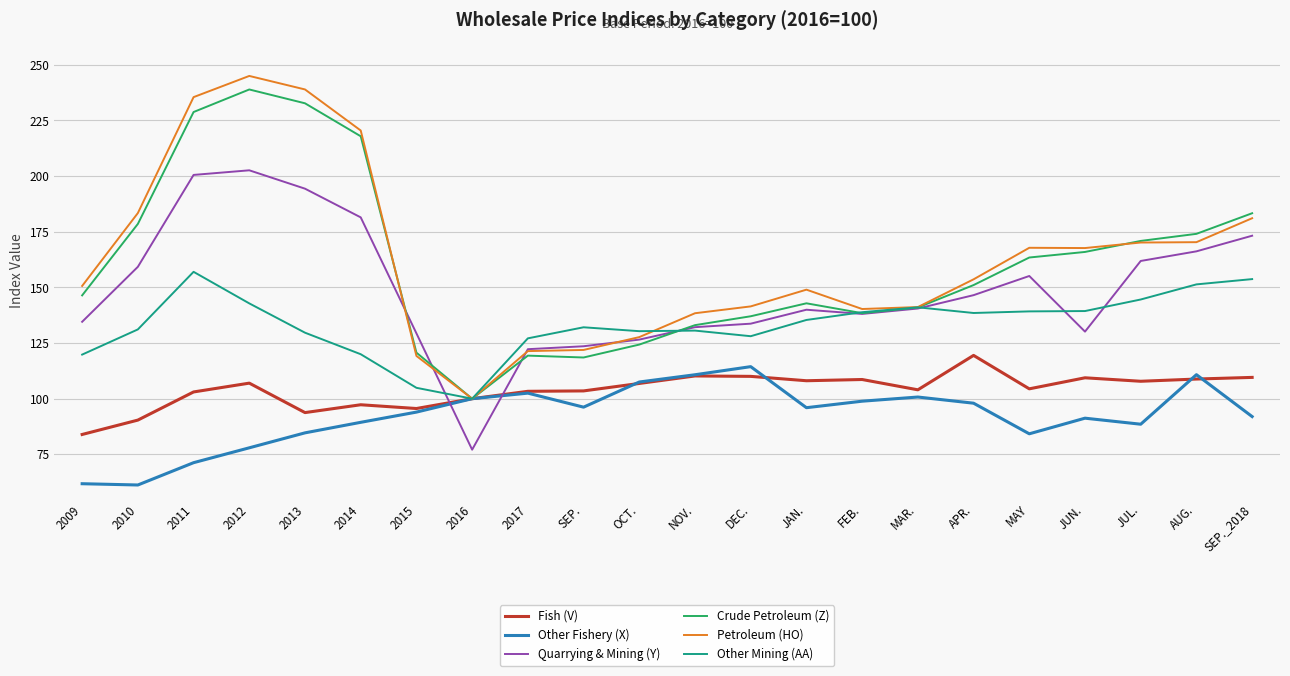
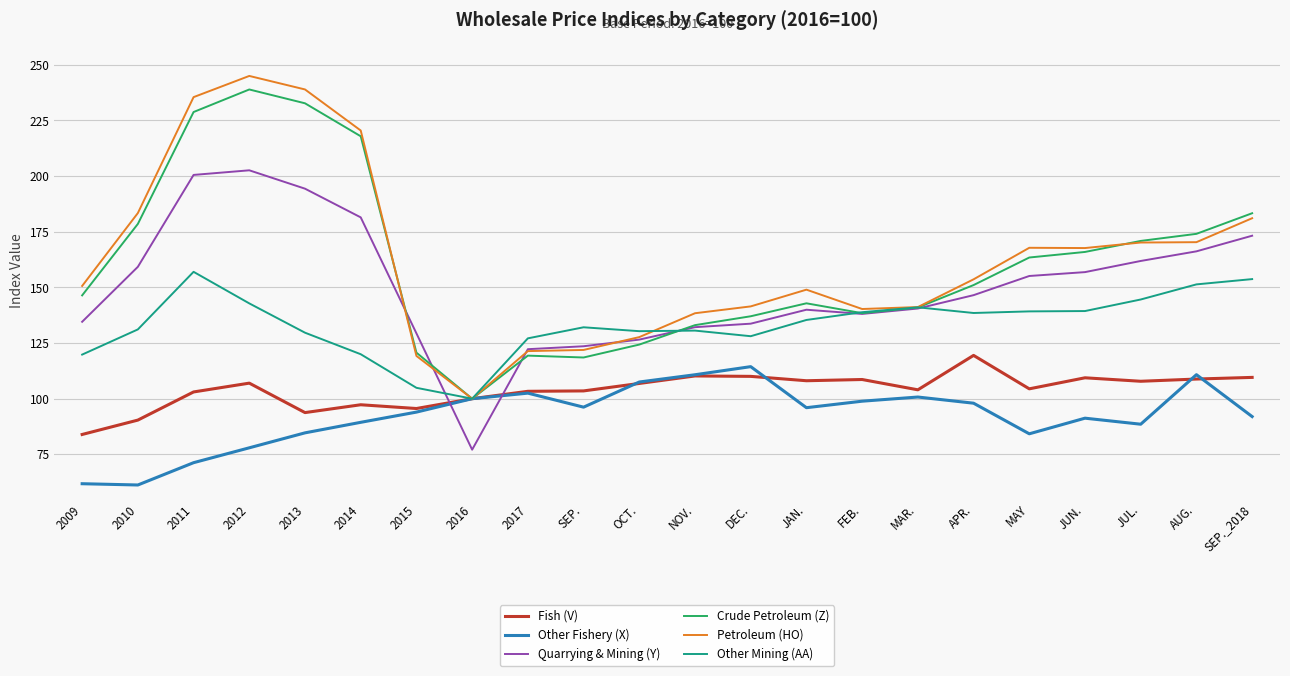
Quarrying & Mining (Y), JUN.: 130 -> 157
